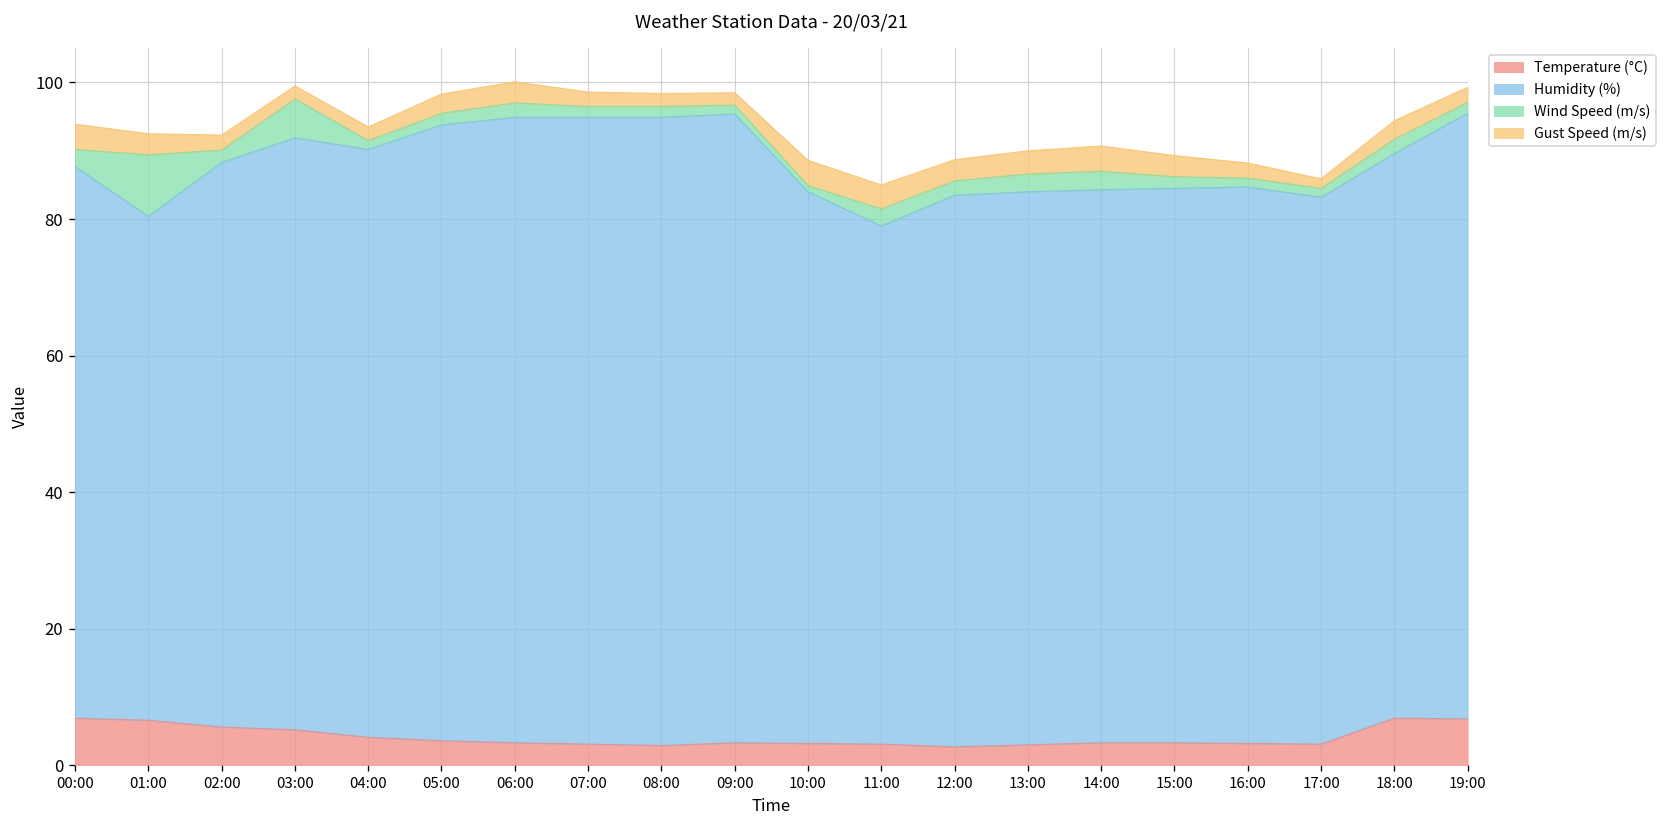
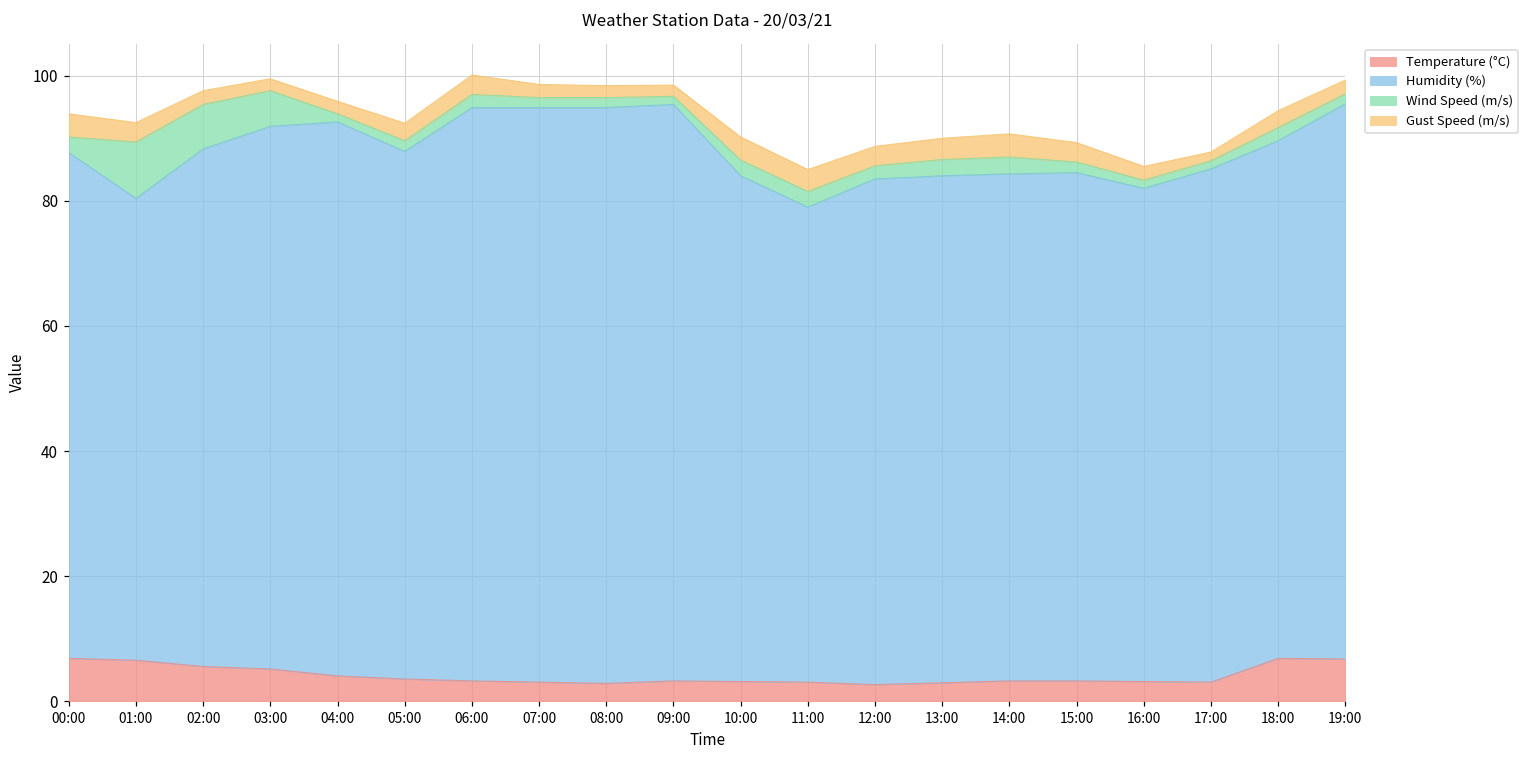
Wind Speed (m/s), 02:00: 2 -> 7
Humidity (%), 04:00: 86 -> 89
Humidity (%), 05:00: 90 -> 84
Wind Speed (m/s), 10:00: 1 -> 3
Humidity (%), 16:00: 82 -> 79
Humidity (%), 17:00: 80 -> 82
